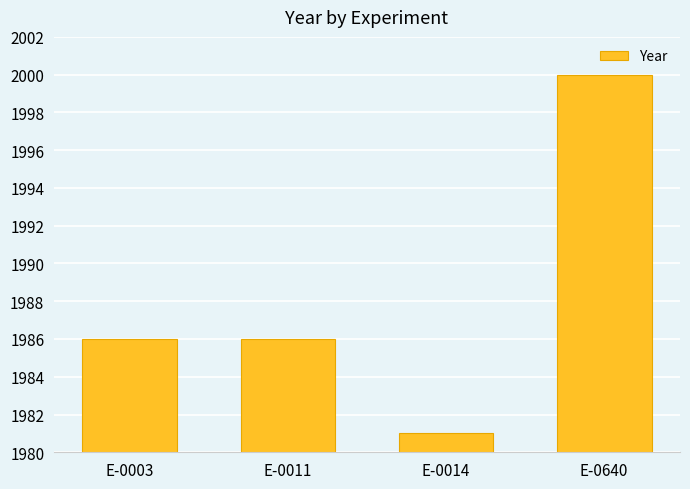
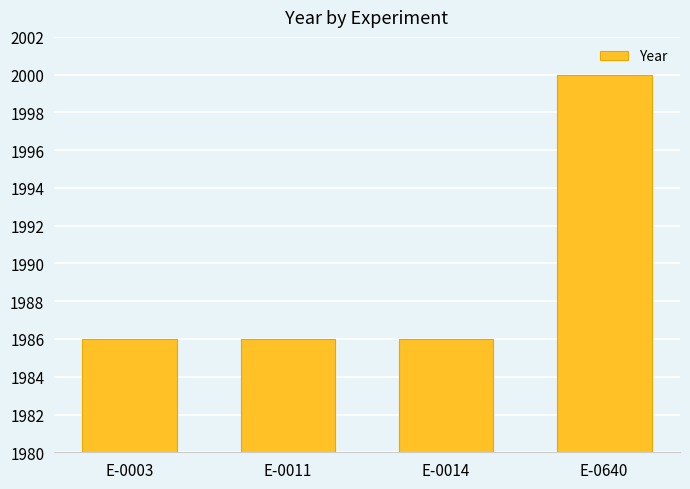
E-0014: 1981 -> 1986
